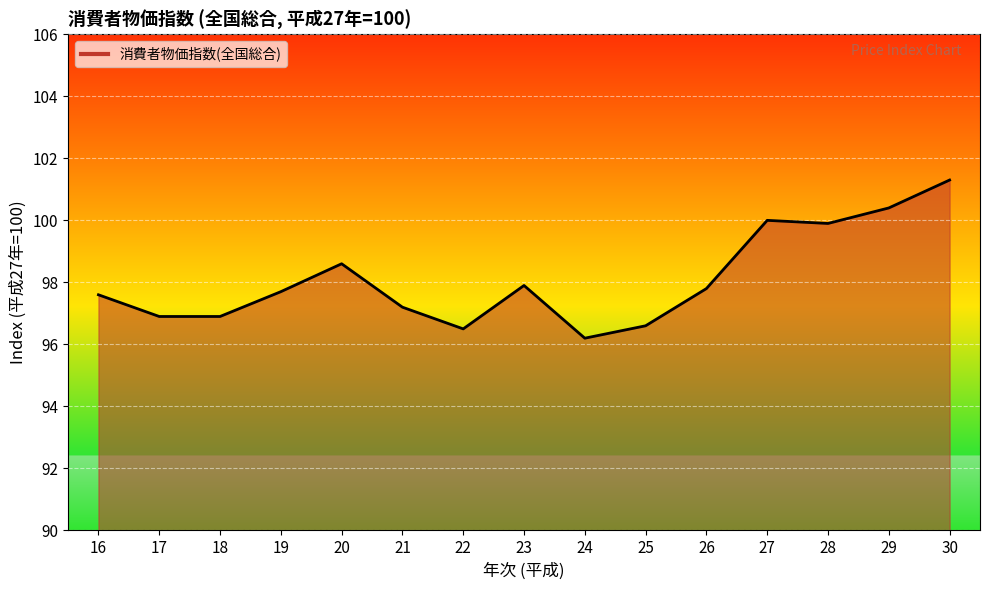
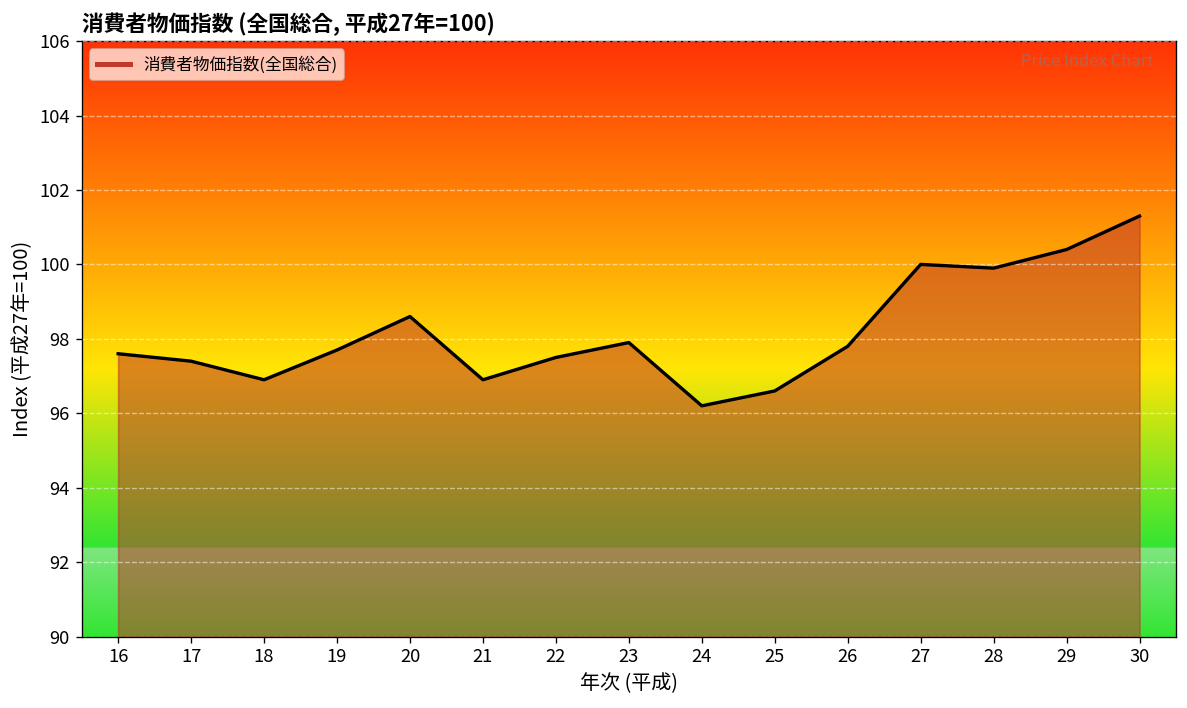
17: 96.9 -> 97.4
21: 97.2 -> 96.9
22: 96.5 -> 97.5
